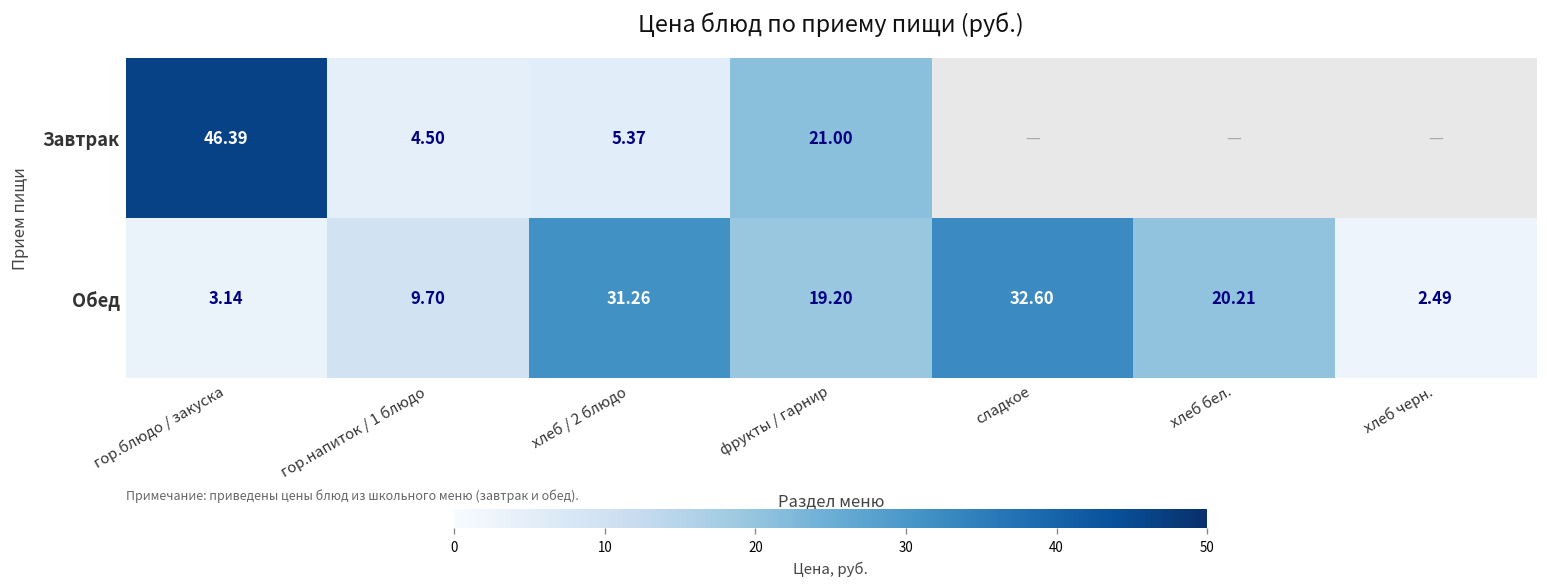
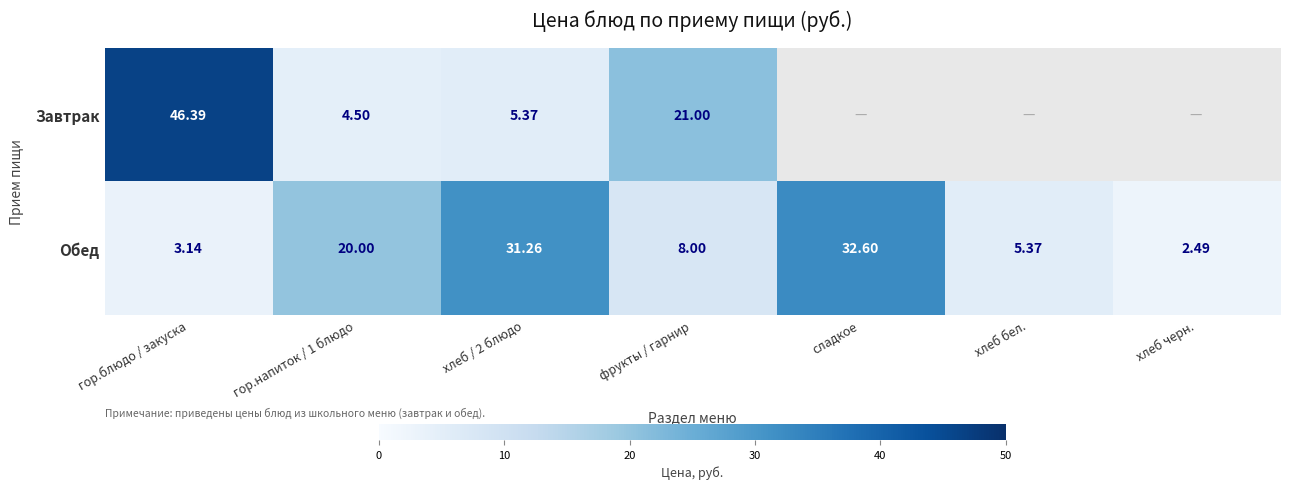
Обед, гор.напиток / 1 блюдо: 9.70 -> 20.00
Обед, фрукты / гарнир: 19.20 -> 8.00
Обед, хлеб бел.: 20.21 -> 5.37
